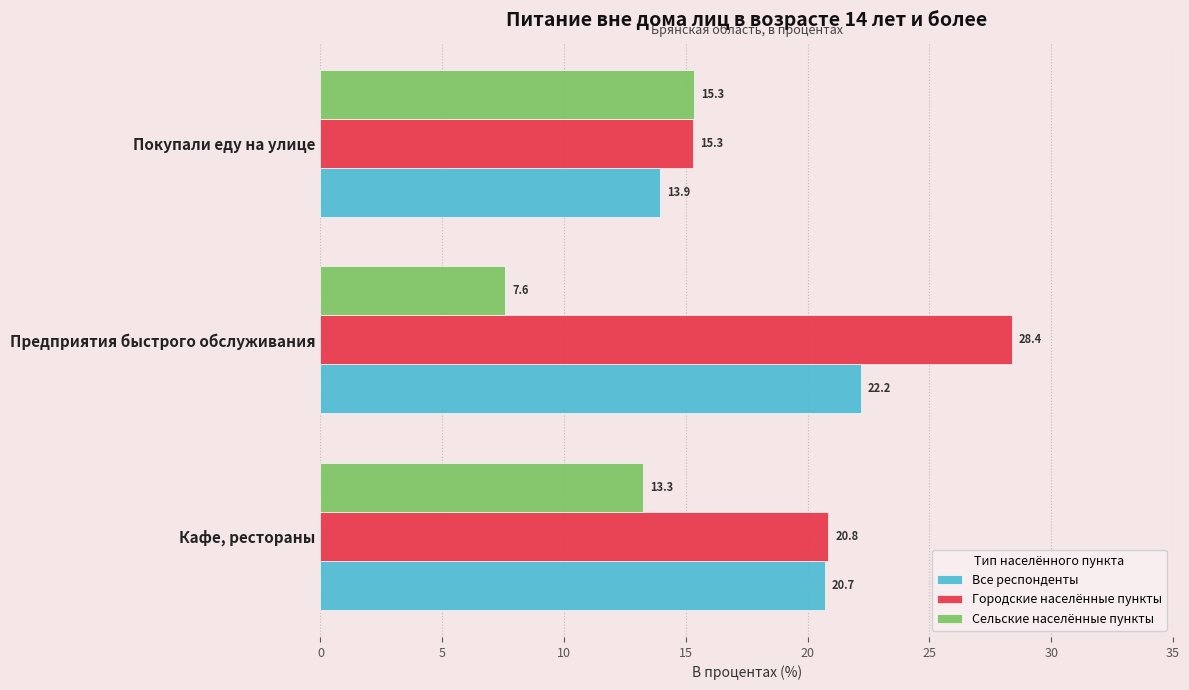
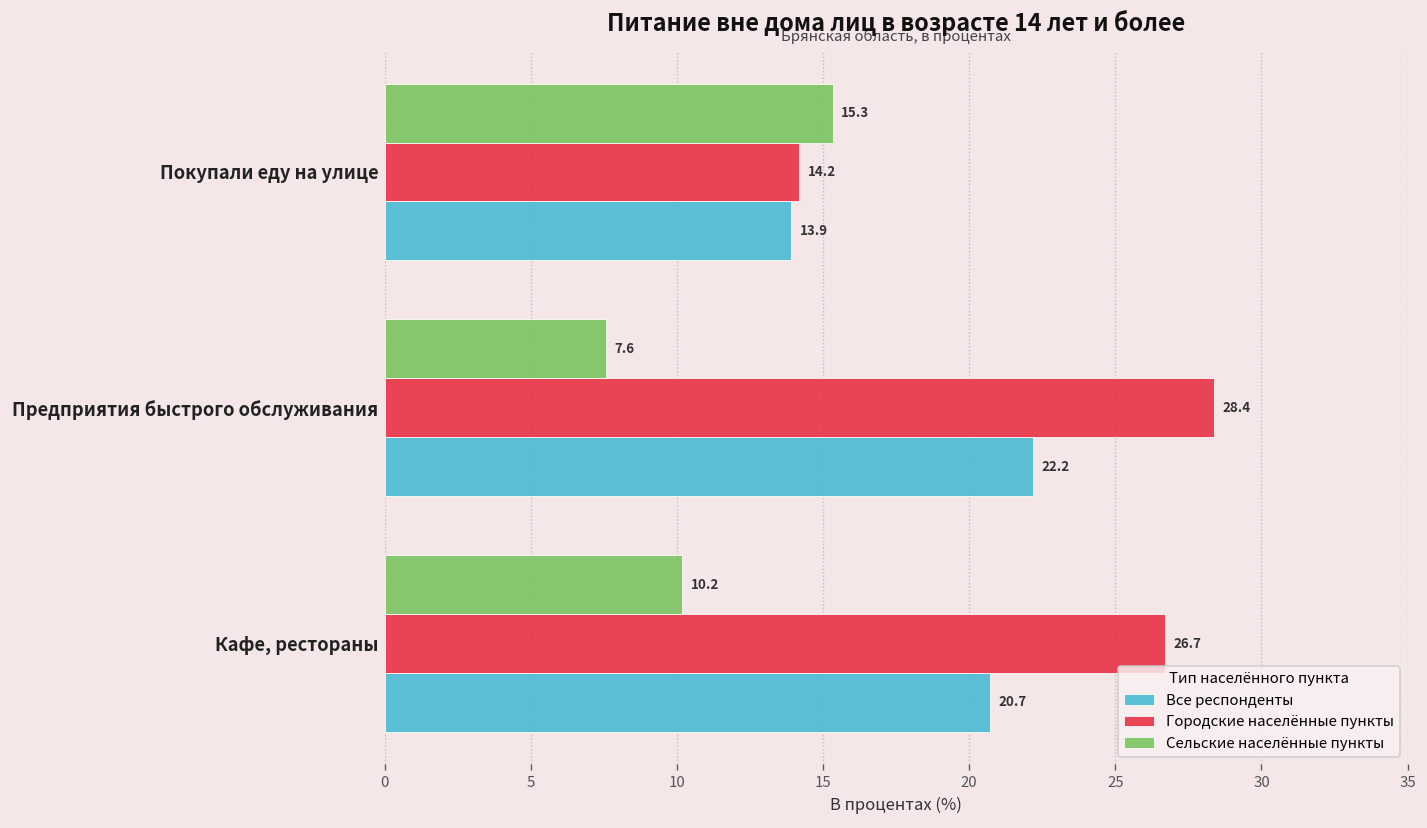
Городские населённые пункты, Покупали еду на улице: 15.3 -> 14.2
Сельские населённые пункты, Кафе, рестораны: 13.3 -> 10.2
Городские населённые пункты, Кафе, рестораны: 20.8 -> 26.7
